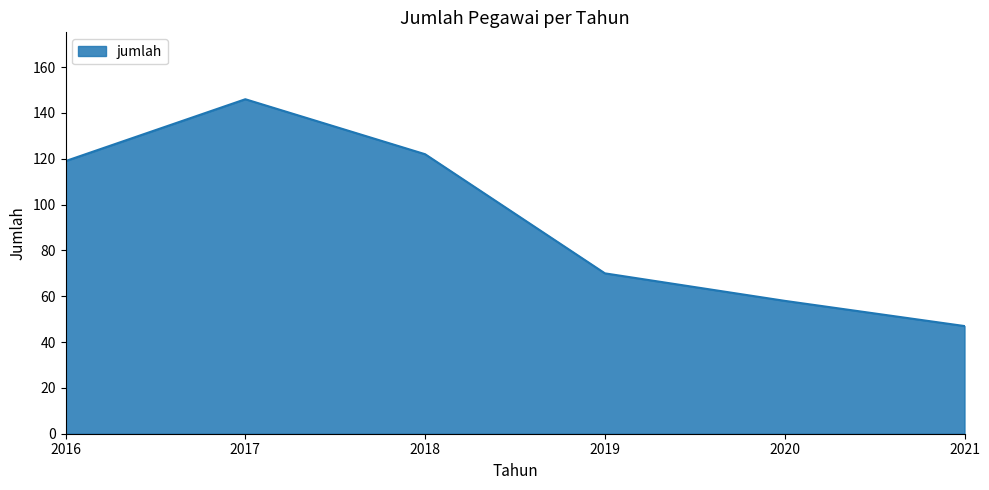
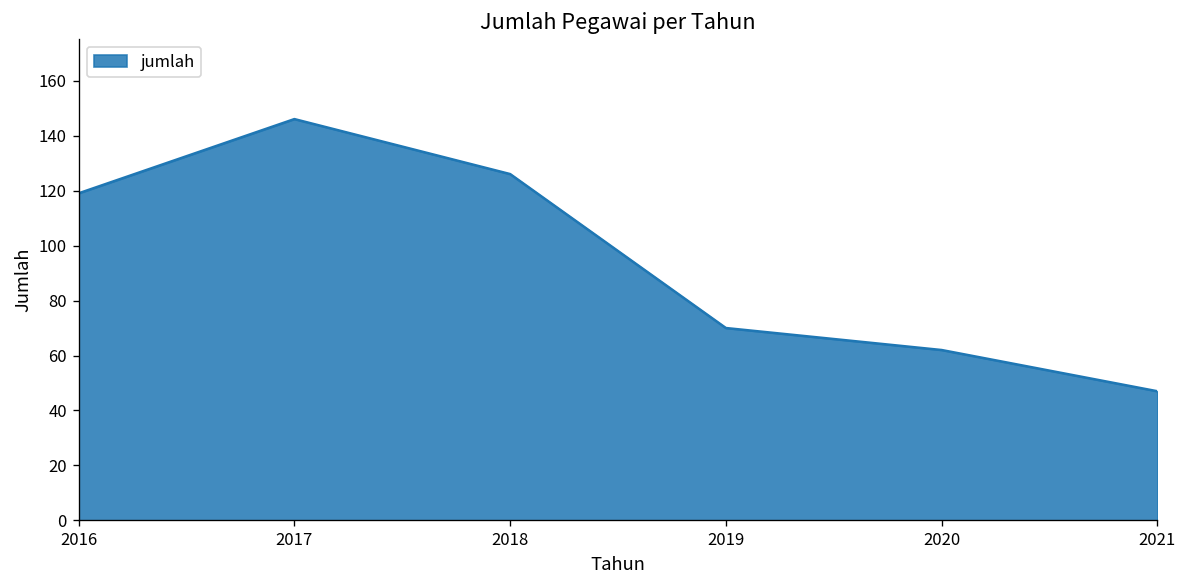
2018: 122 -> 126
2020: 58 -> 62
